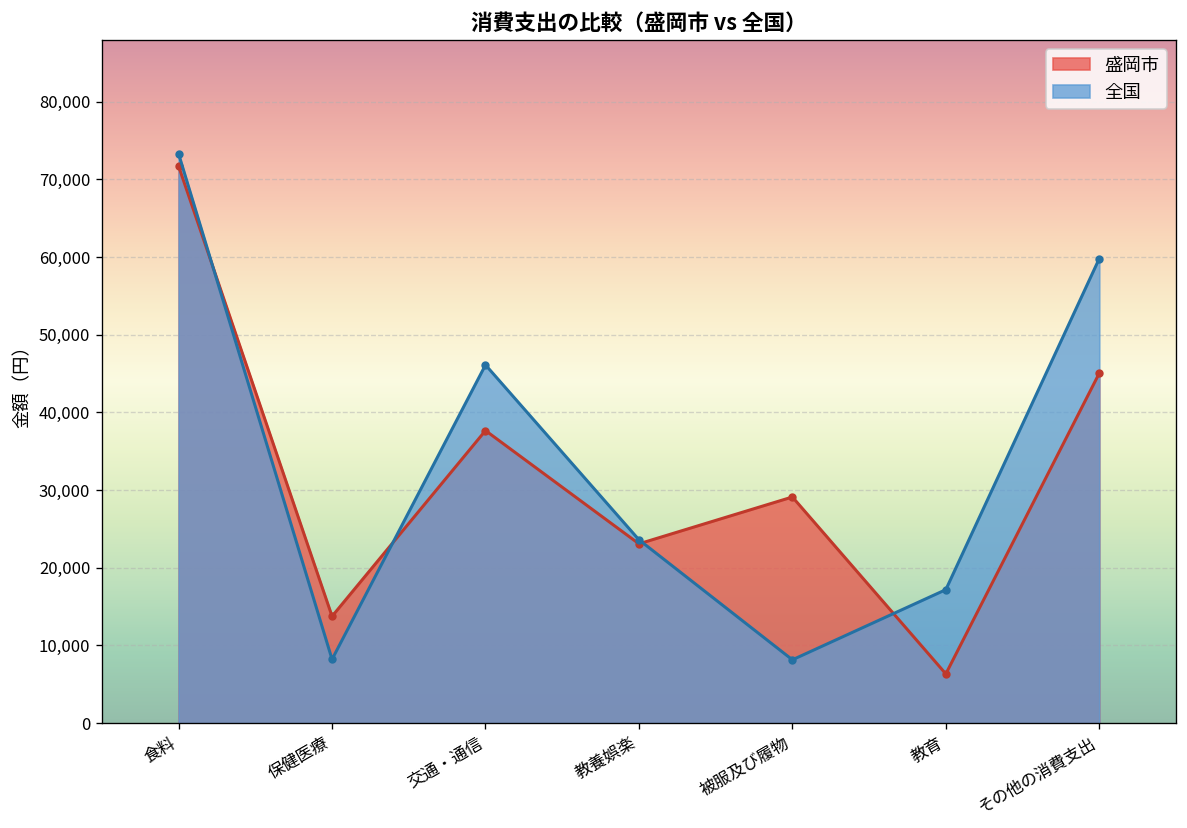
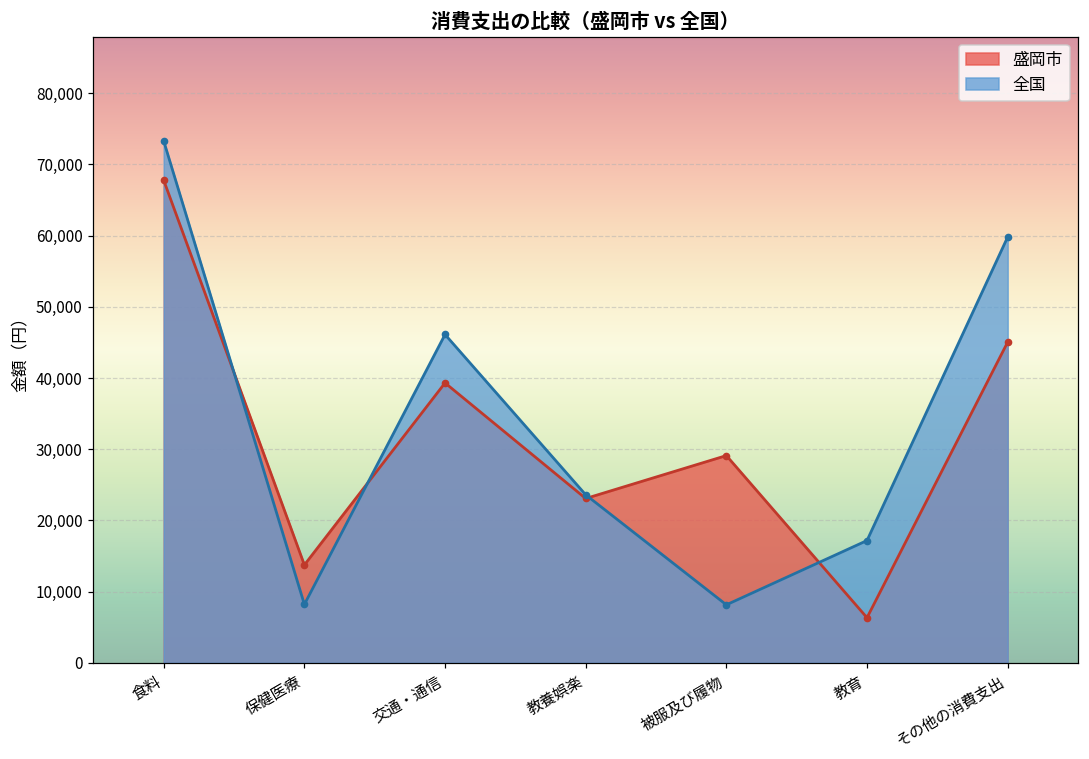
盛岡市, 食料: 72,000 -> 68,000
盛岡市, 交通・通信: 38,000 -> 39,000
